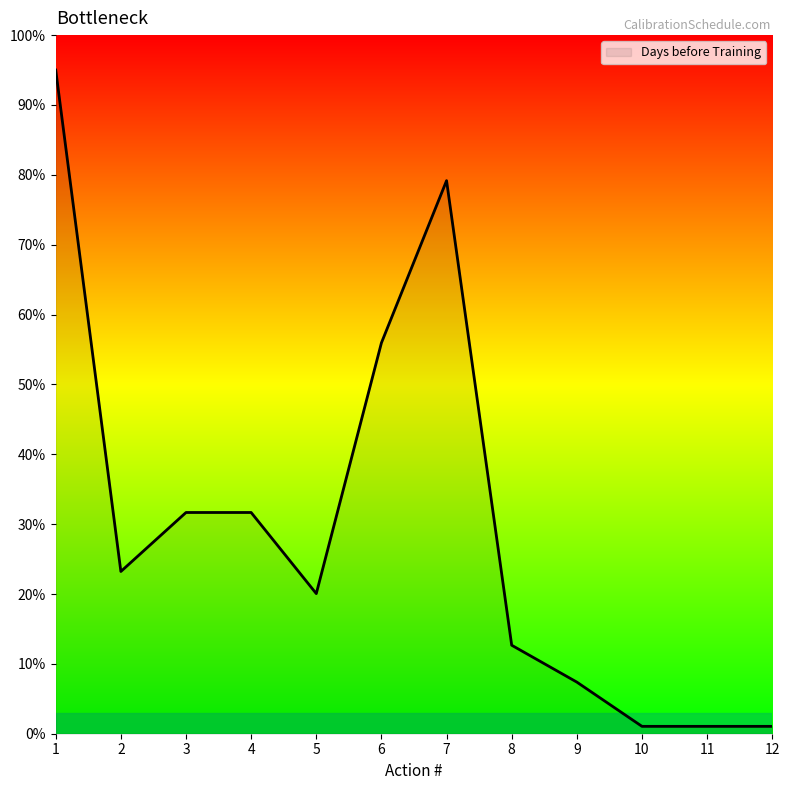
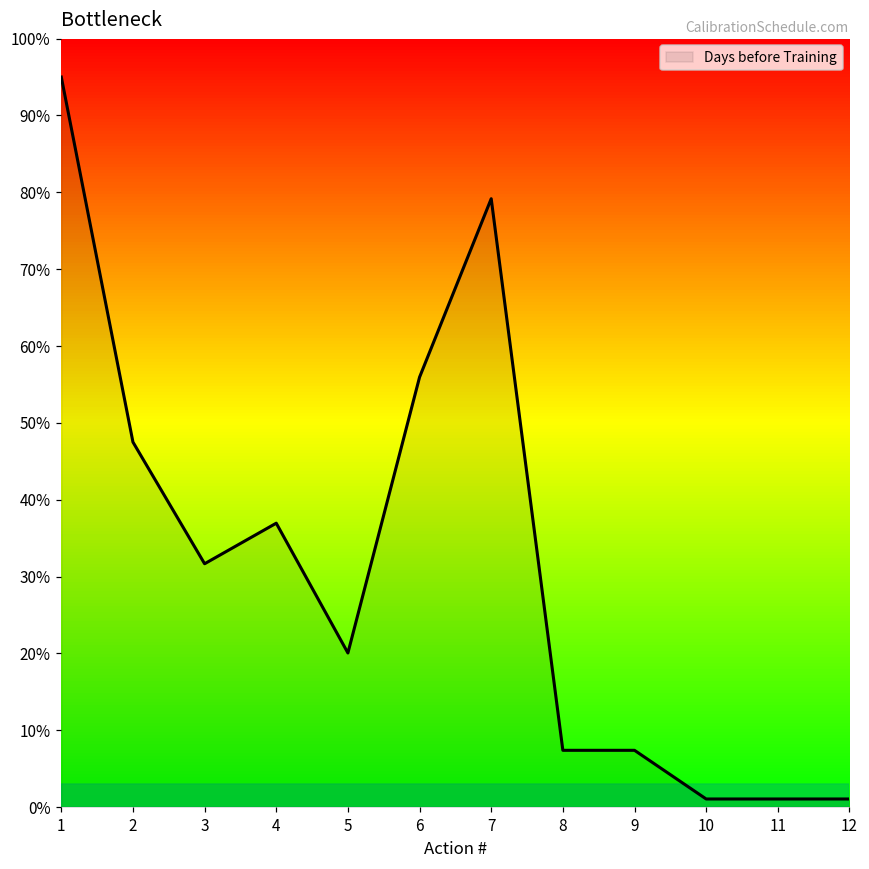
2: 23% -> 48%
4: 32% -> 37%
8: 13% -> 7%
